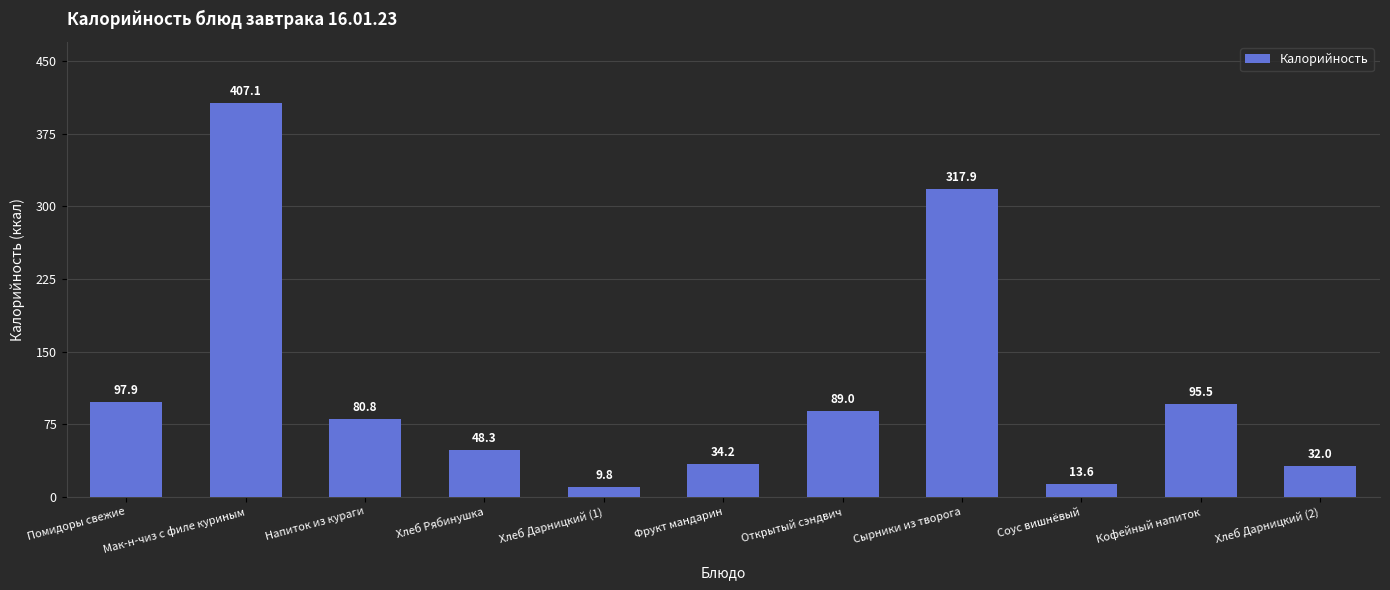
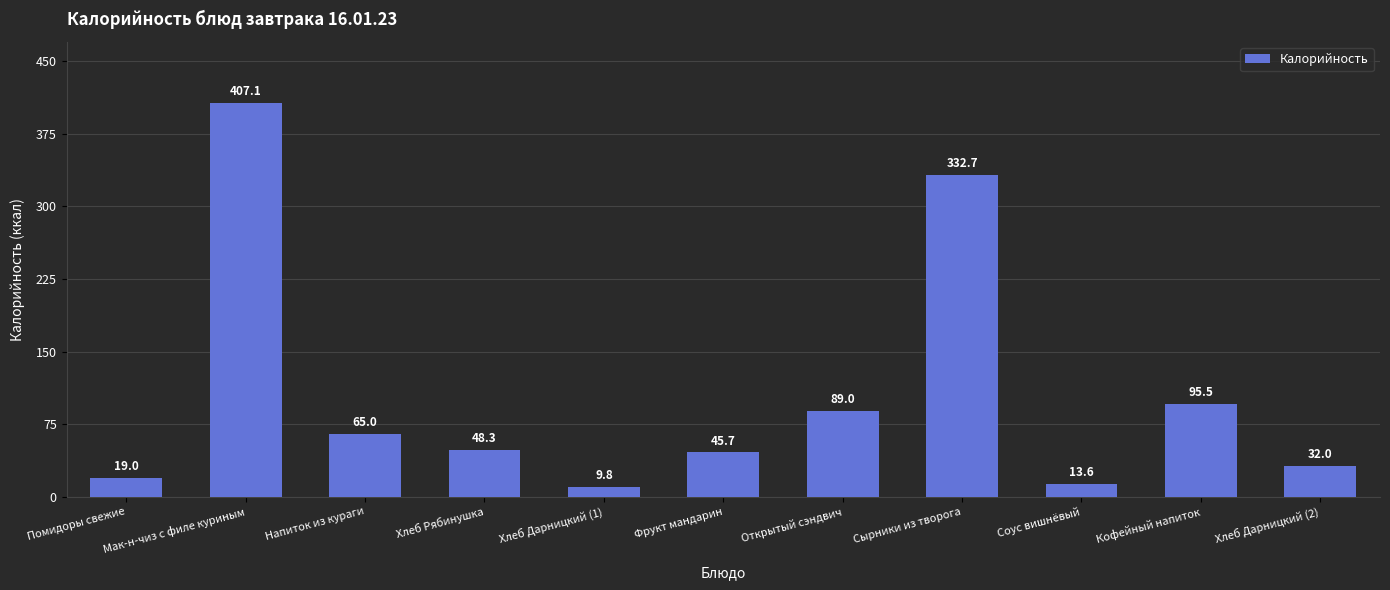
Помидоры свежие: 97.9 -> 19.0
Напиток из кураги: 80.8 -> 65.0
Фрукт мандарин: 34.2 -> 45.7
Сырники из творога: 317.9 -> 332.7
